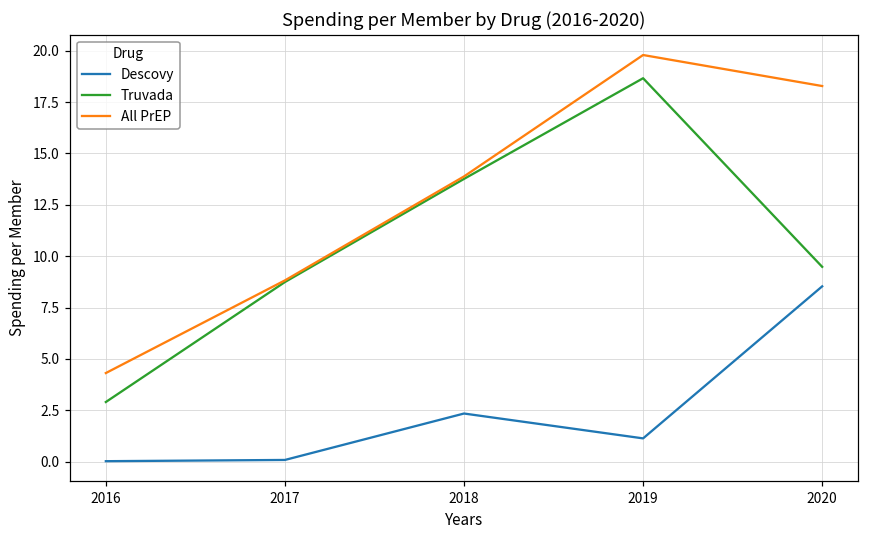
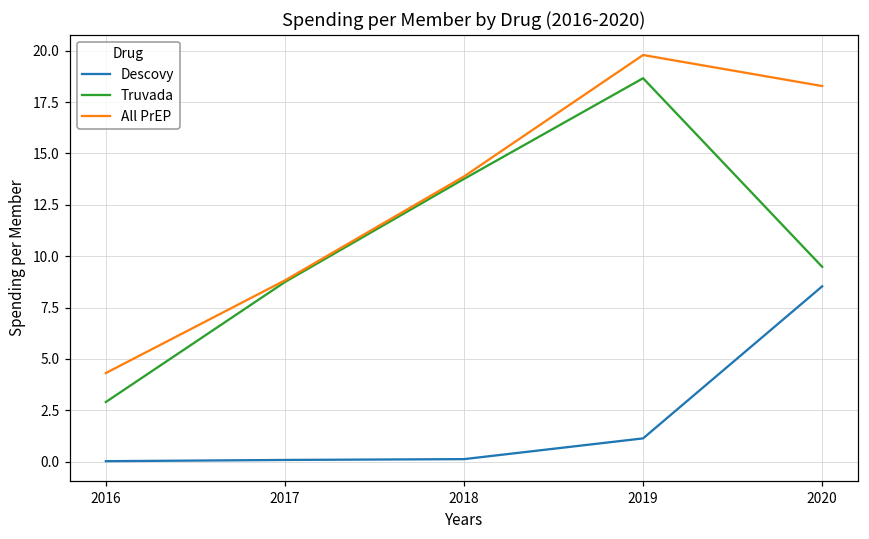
Descovy, 2018: 2.3 -> 0.1
